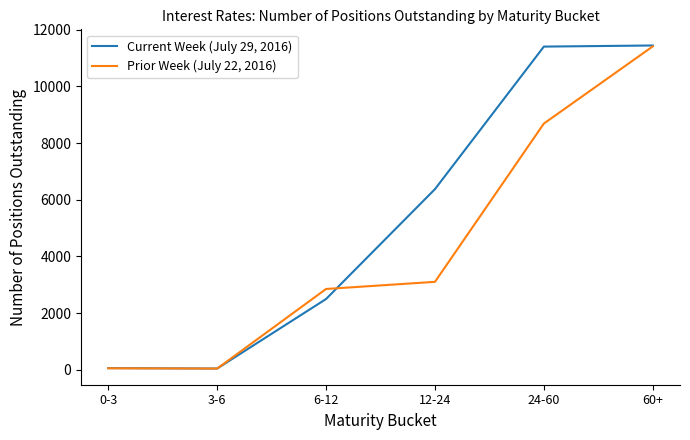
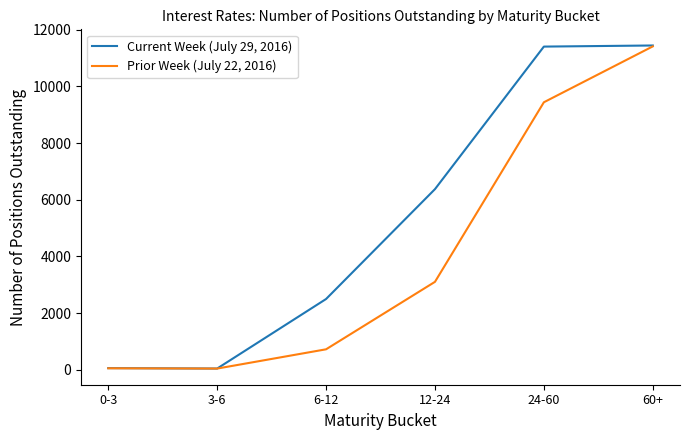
Prior Week (July 22, 2016), 6-12: 2800 -> 700
Prior Week (July 22, 2016), 24-60: 8700 -> 9400
